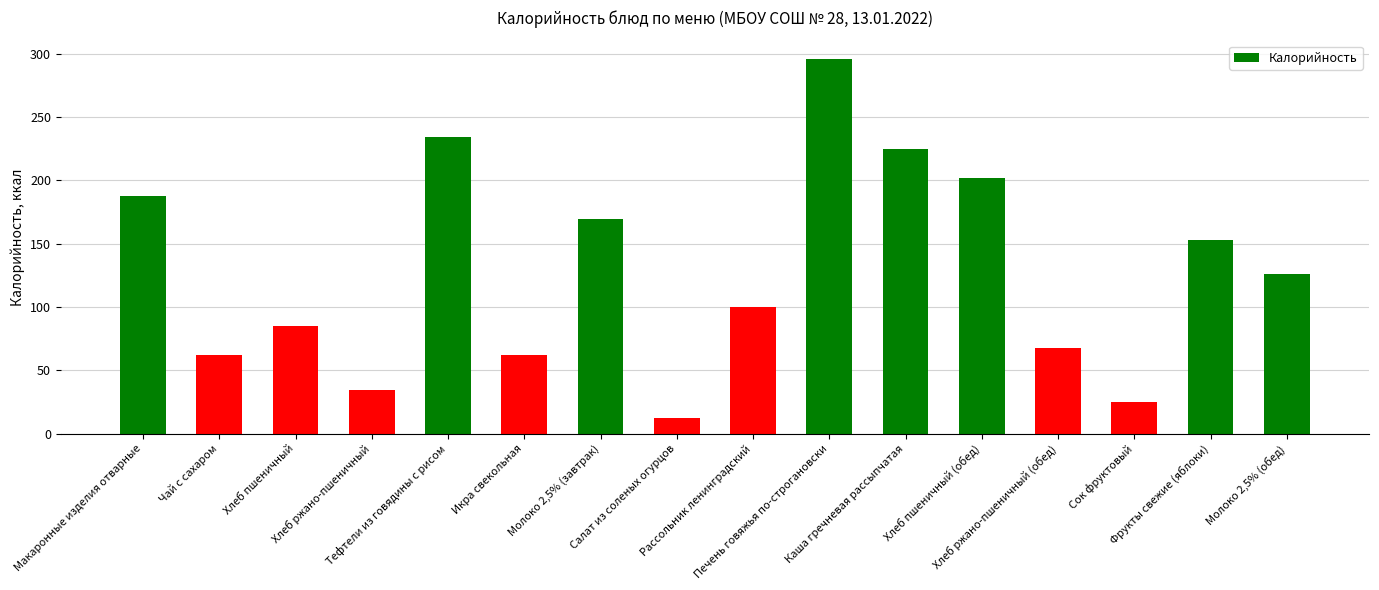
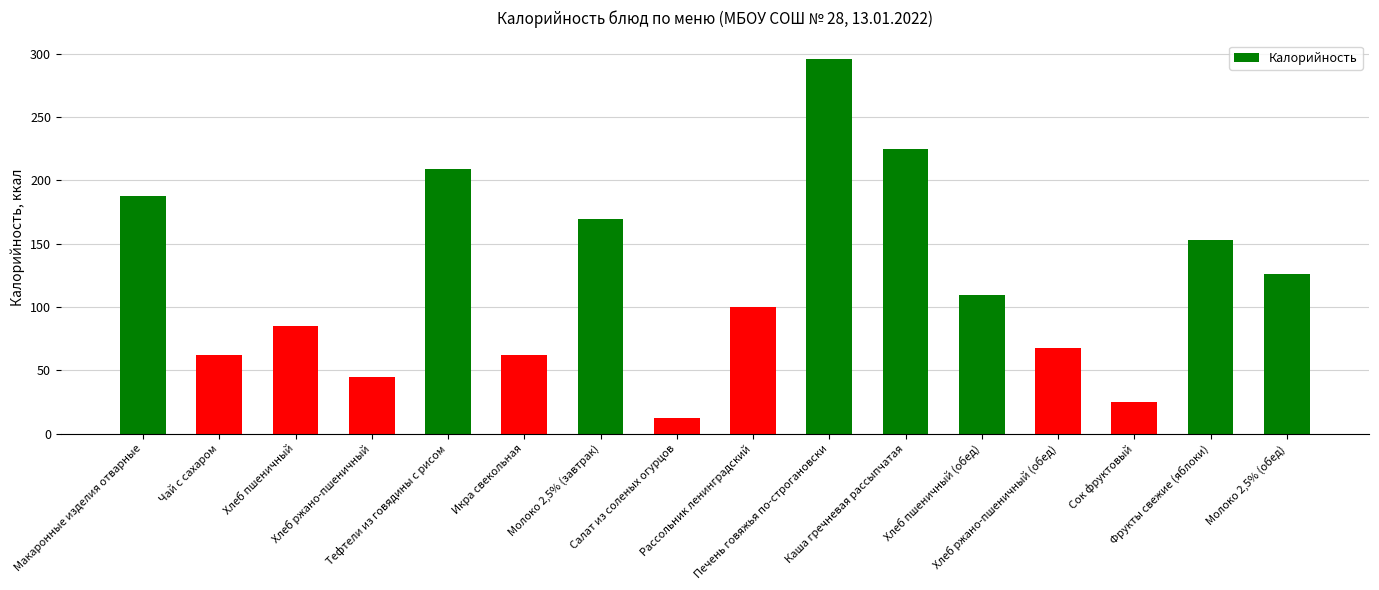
Хлеб ржано-пшеничный: 35 -> 45
Тефтели из говядины с рисом: 235 -> 209
Хлеб пшеничный (обед): 202 -> 109
